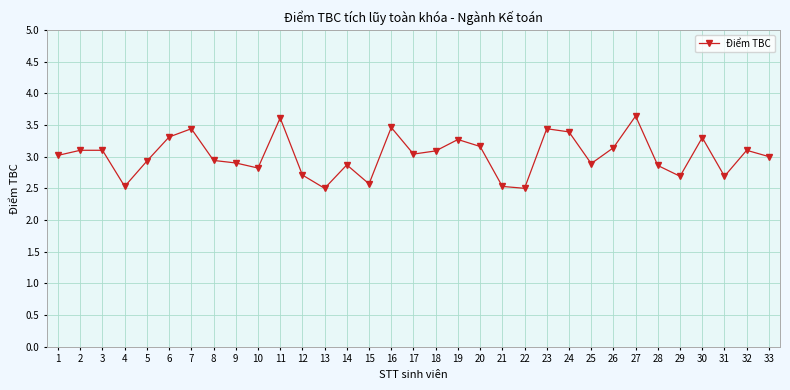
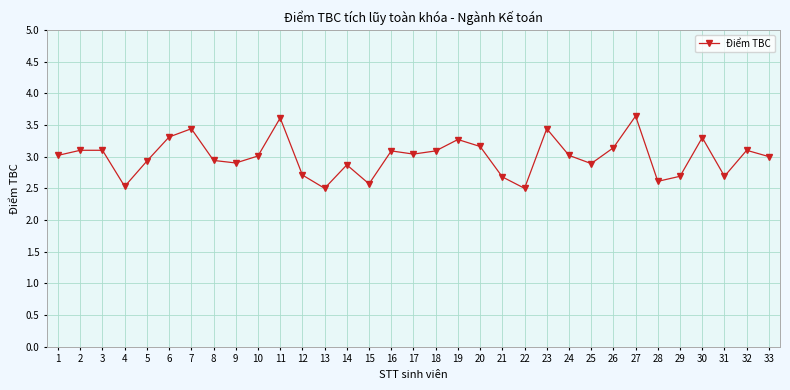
10: 2.8 -> 3.0
16: 3.5 -> 3.1
21: 2.5 -> 2.7
24: 3.4 -> 3.0
28: 2.9 -> 2.6
